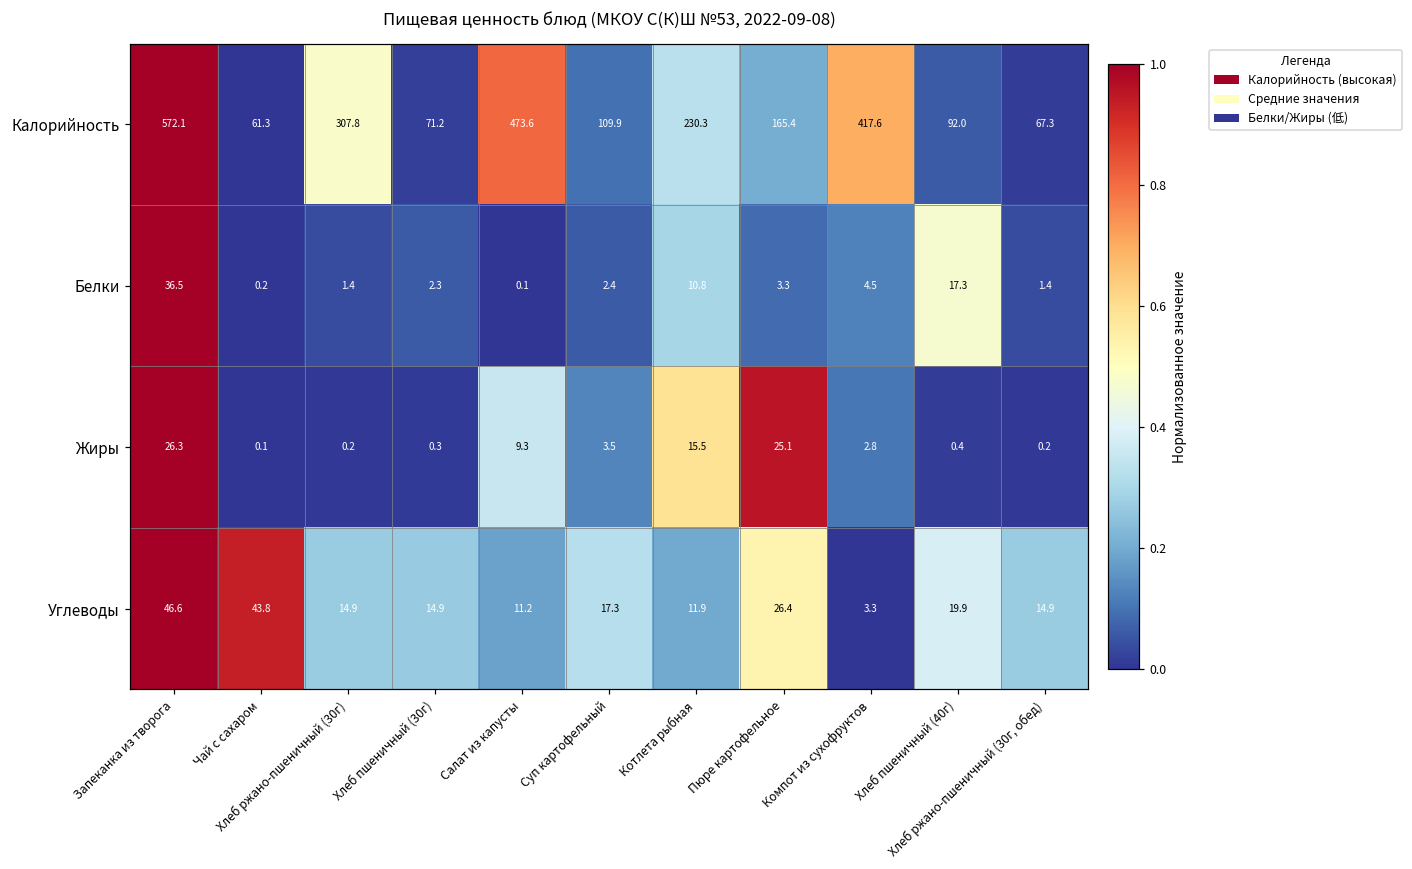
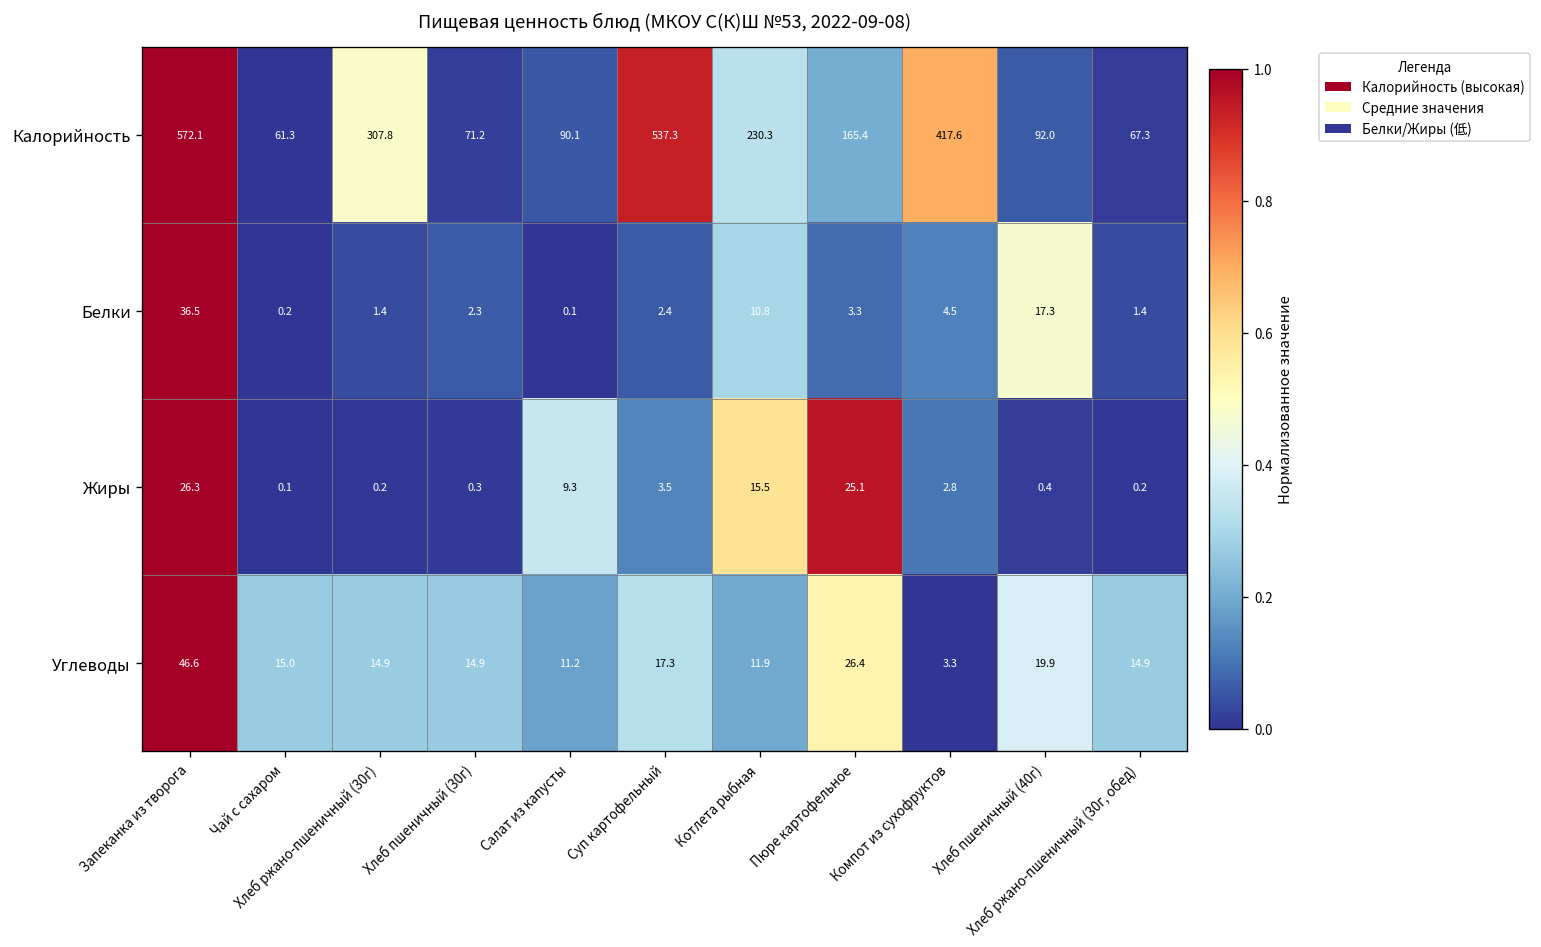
Калорийность, Салат из капусты: 473.6 -> 90.1
Калорийность, Суп картофельный: 109.9 -> 537.3
Углеводы, Чай с сахаром: 43.8 -> 15.0
